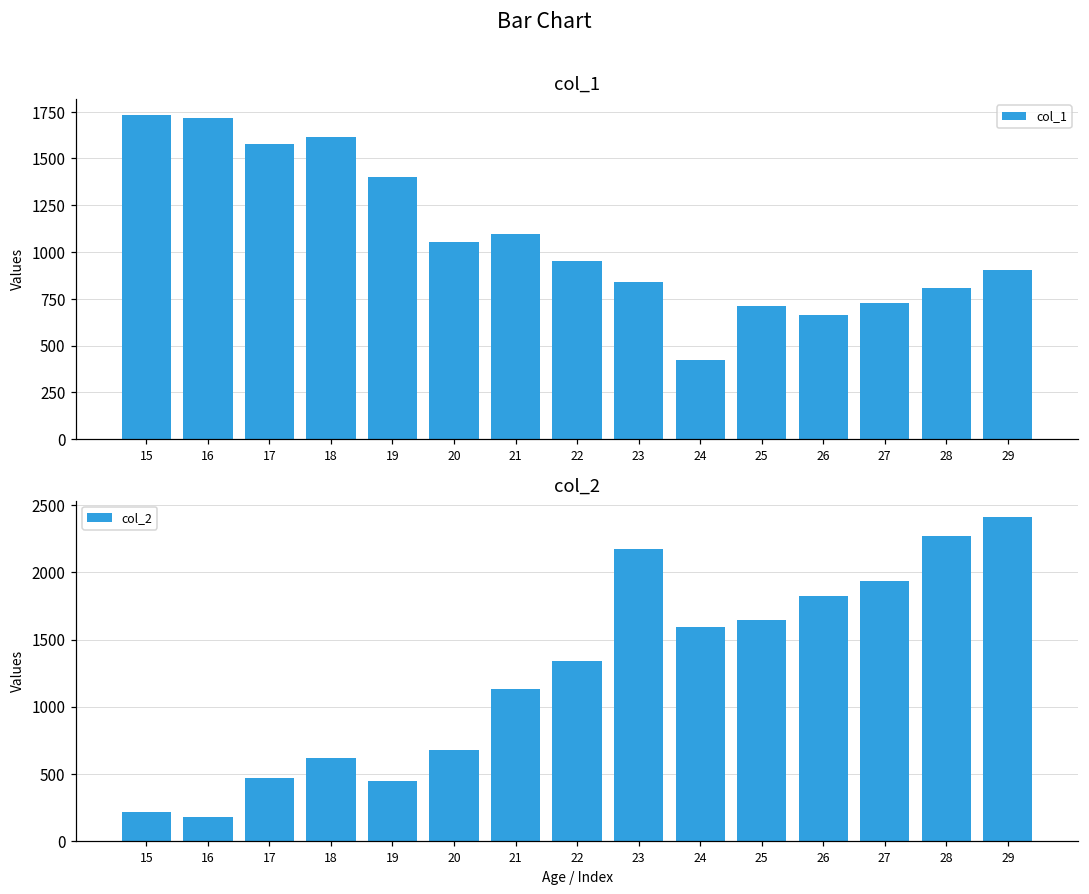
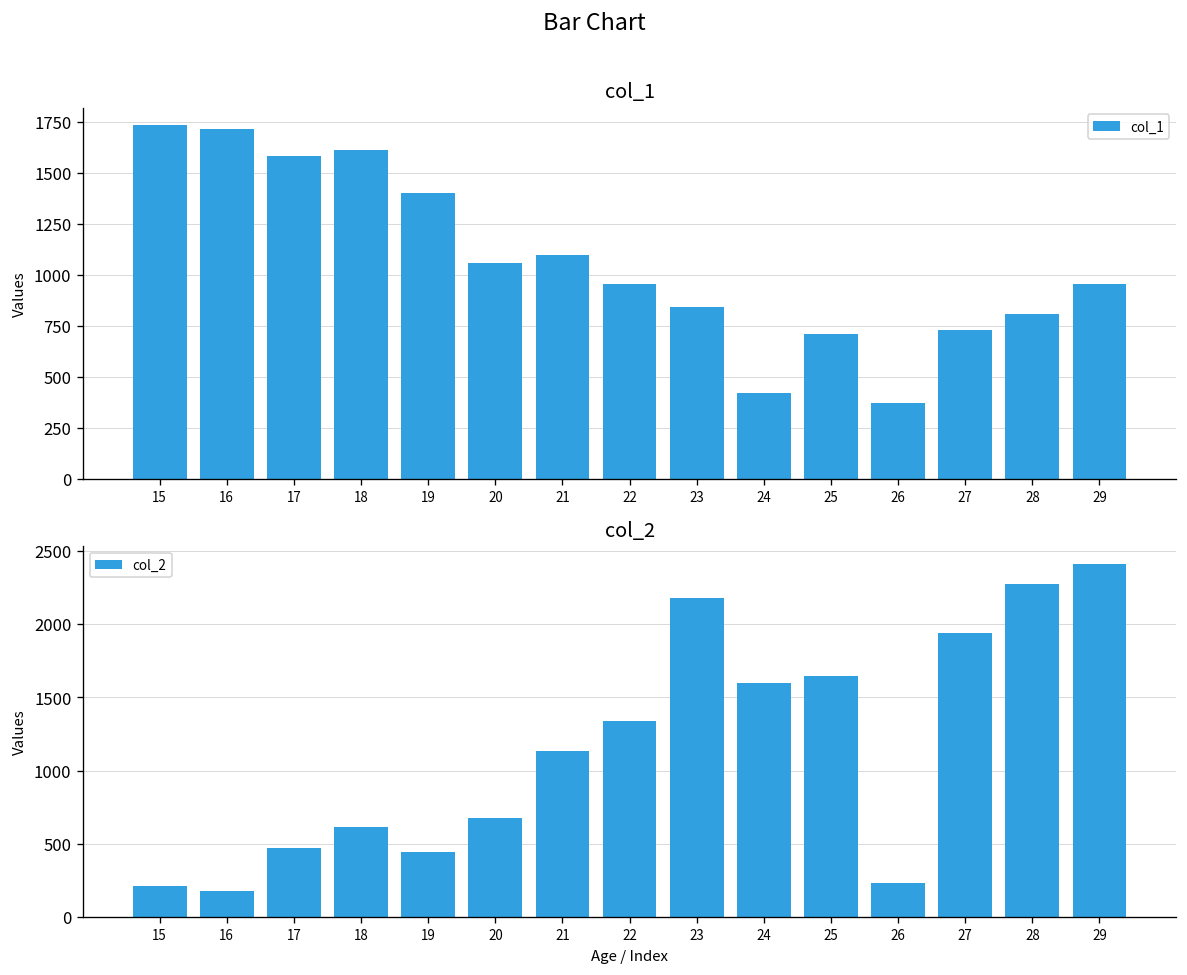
col_1, 26: 660 -> 370
col_1, 29: 910 -> 960
col_2, 26: 1830 -> 230
